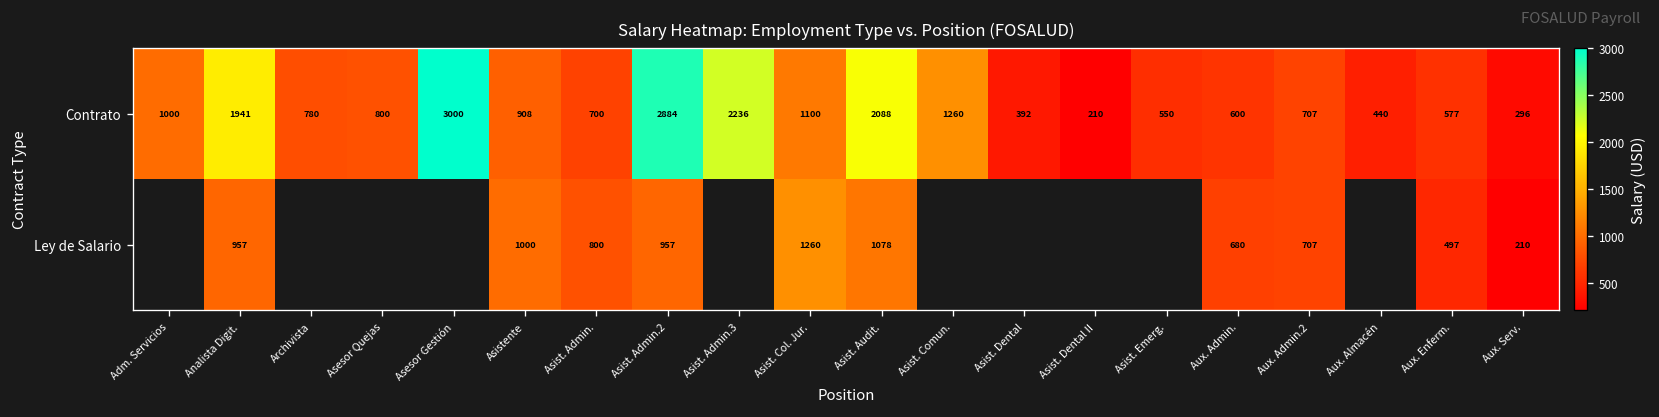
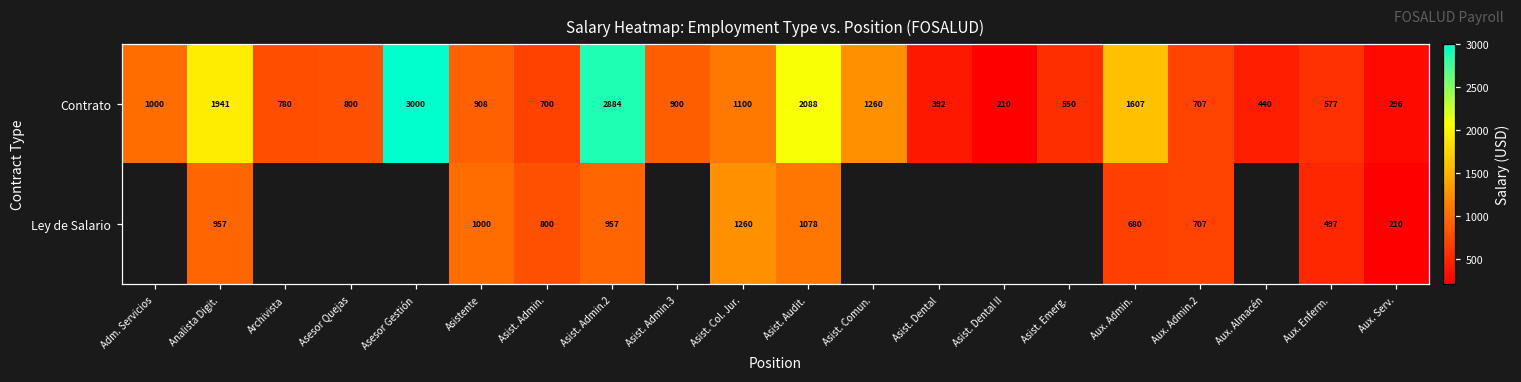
Contrato, Asist. Admin.3: 2236 -> 900
Contrato, Aux. Admin.: 600 -> 1607
